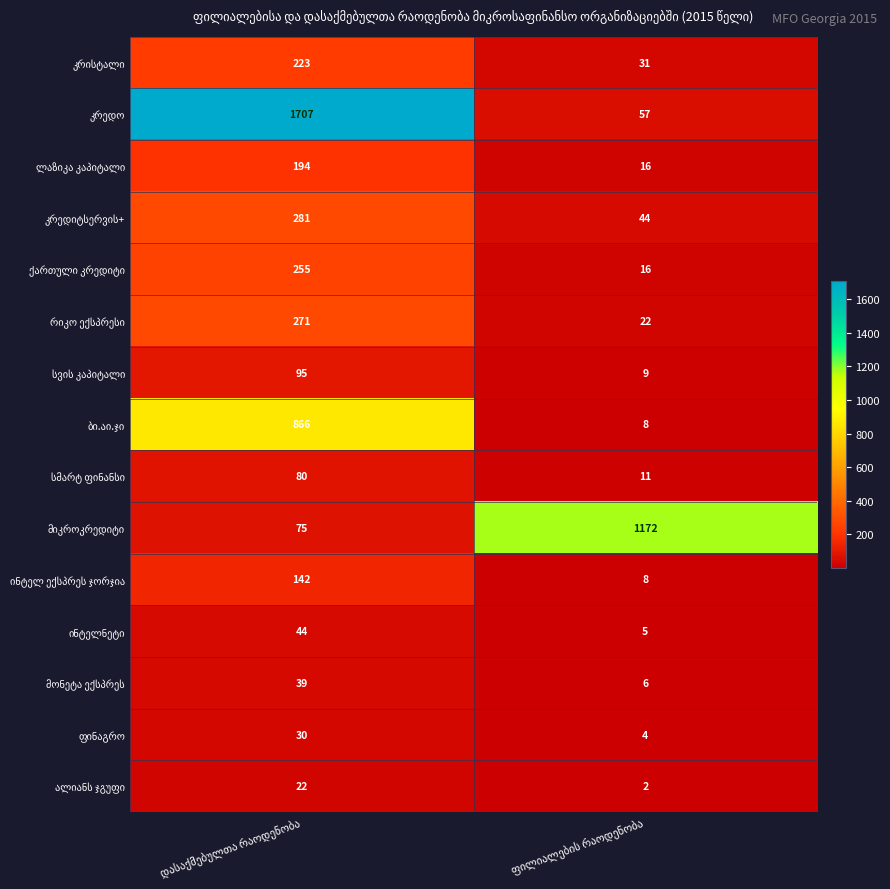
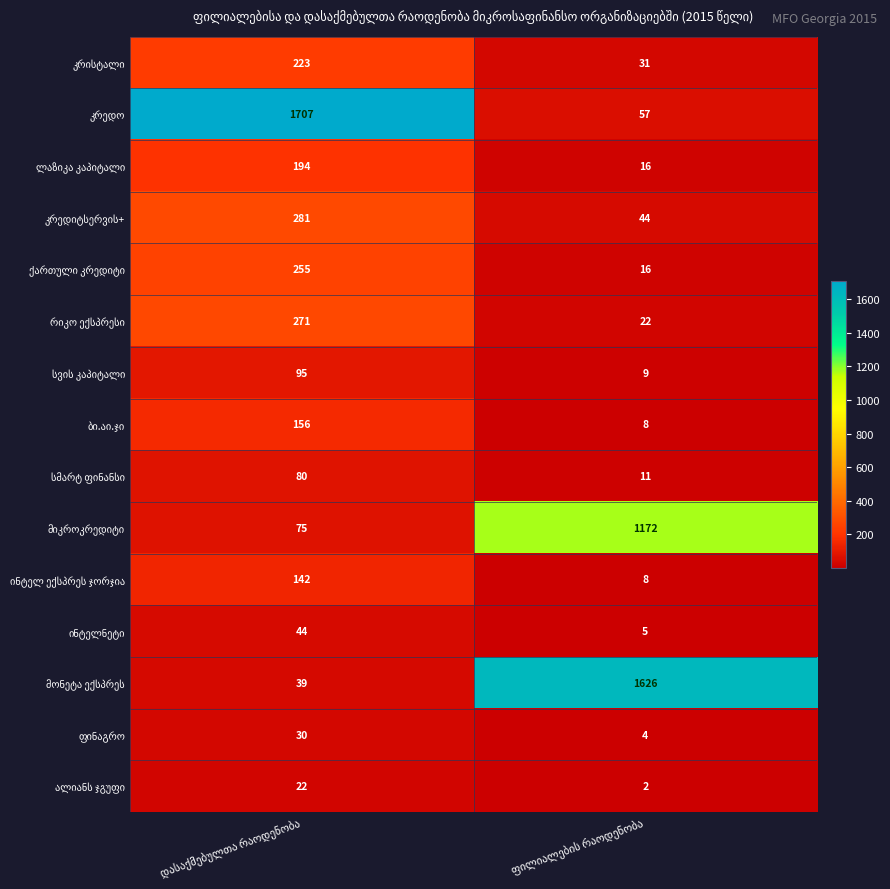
ბი.აი.ჯი, დასაქმებულთა რაოდენობა: 866 -> 156
მონეტა ექსპრეს, ფილიალების რაოდენობა: 6 -> 1626
